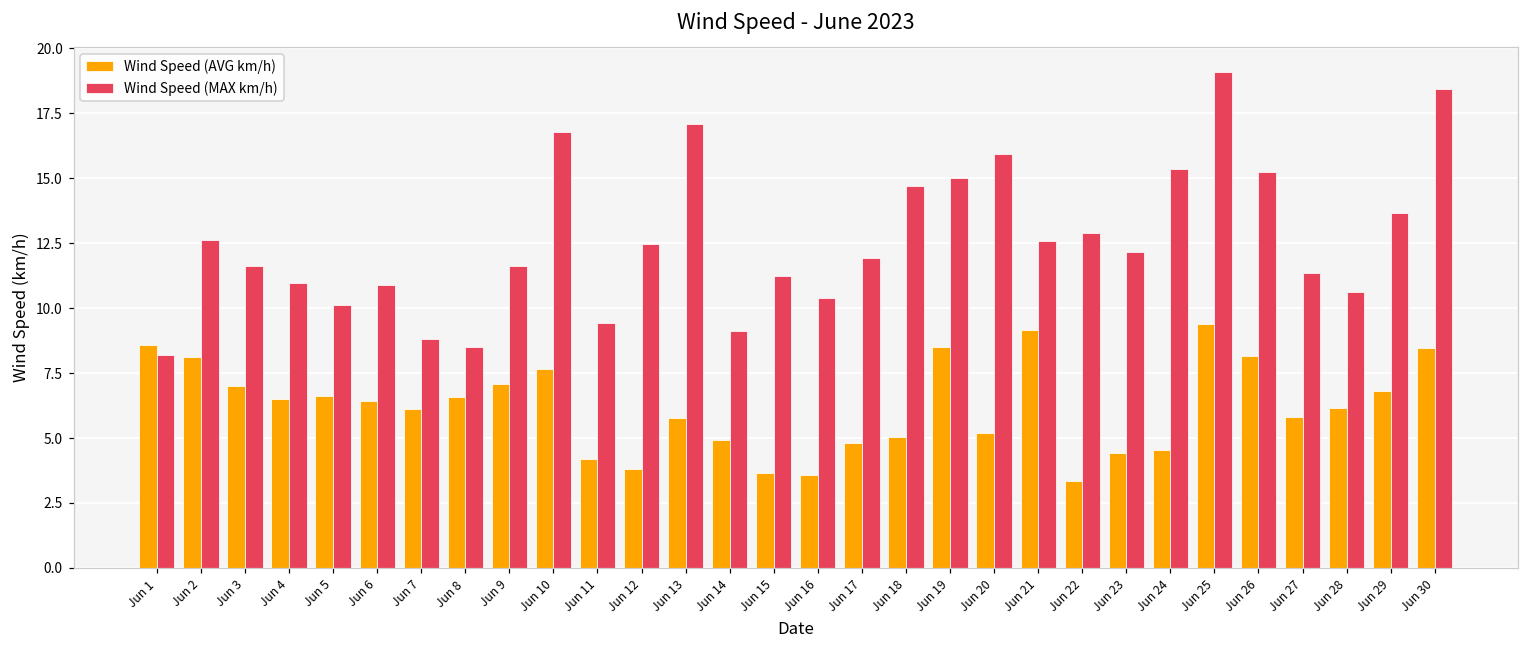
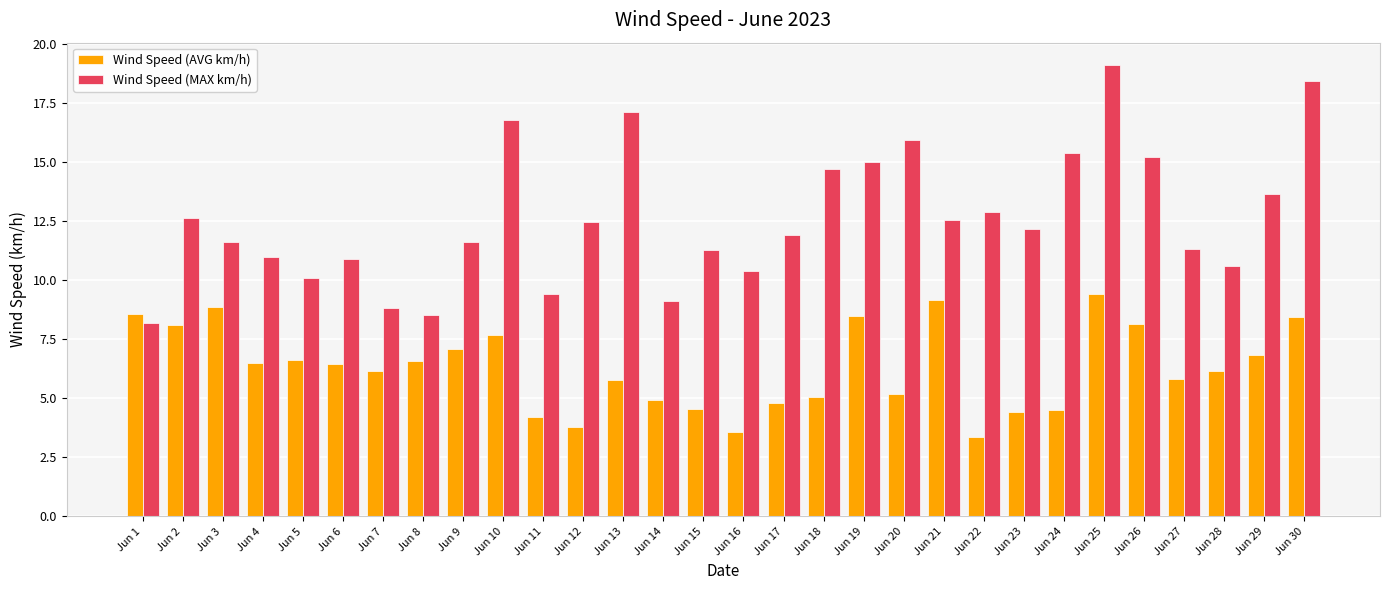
Wind Speed (AVG km/h), Jun 3: 7.0 -> 8.8
Wind Speed (AVG km/h), Jun 15: 3.7 -> 4.6
